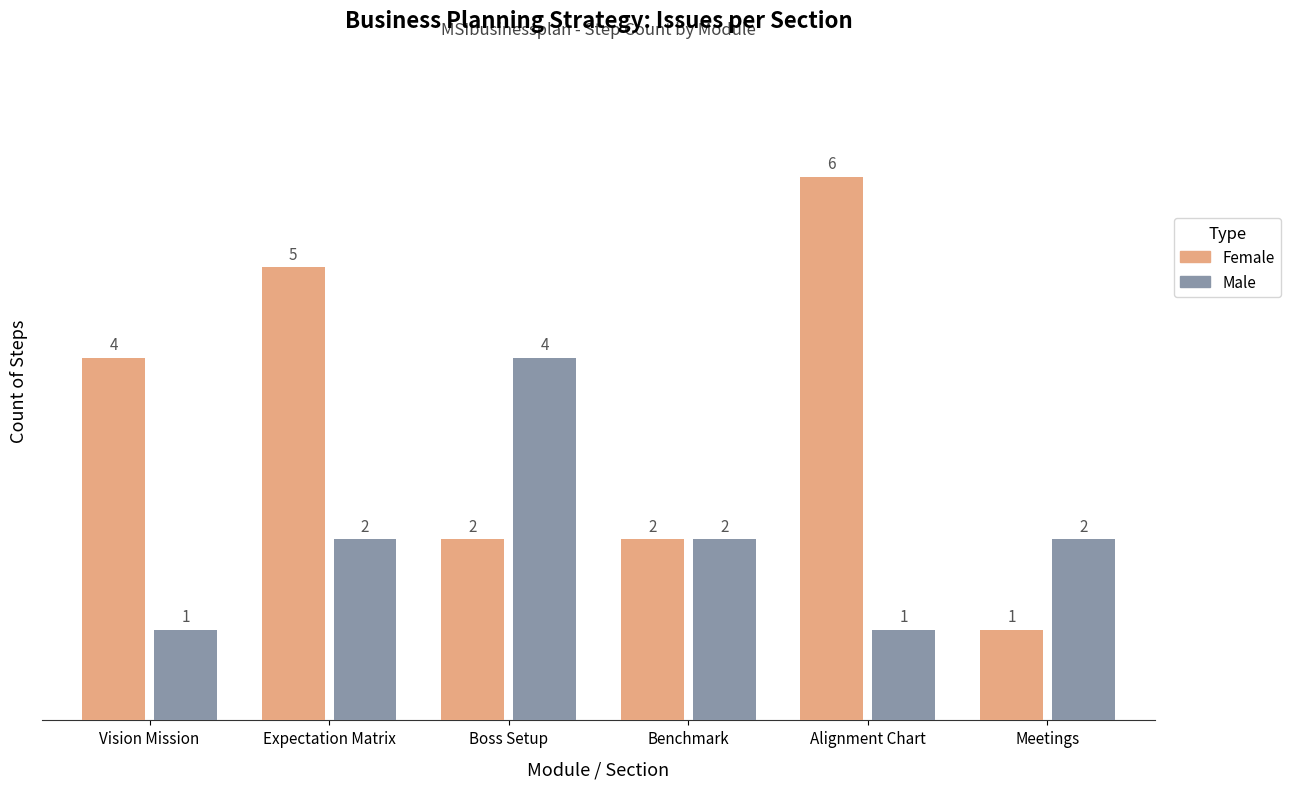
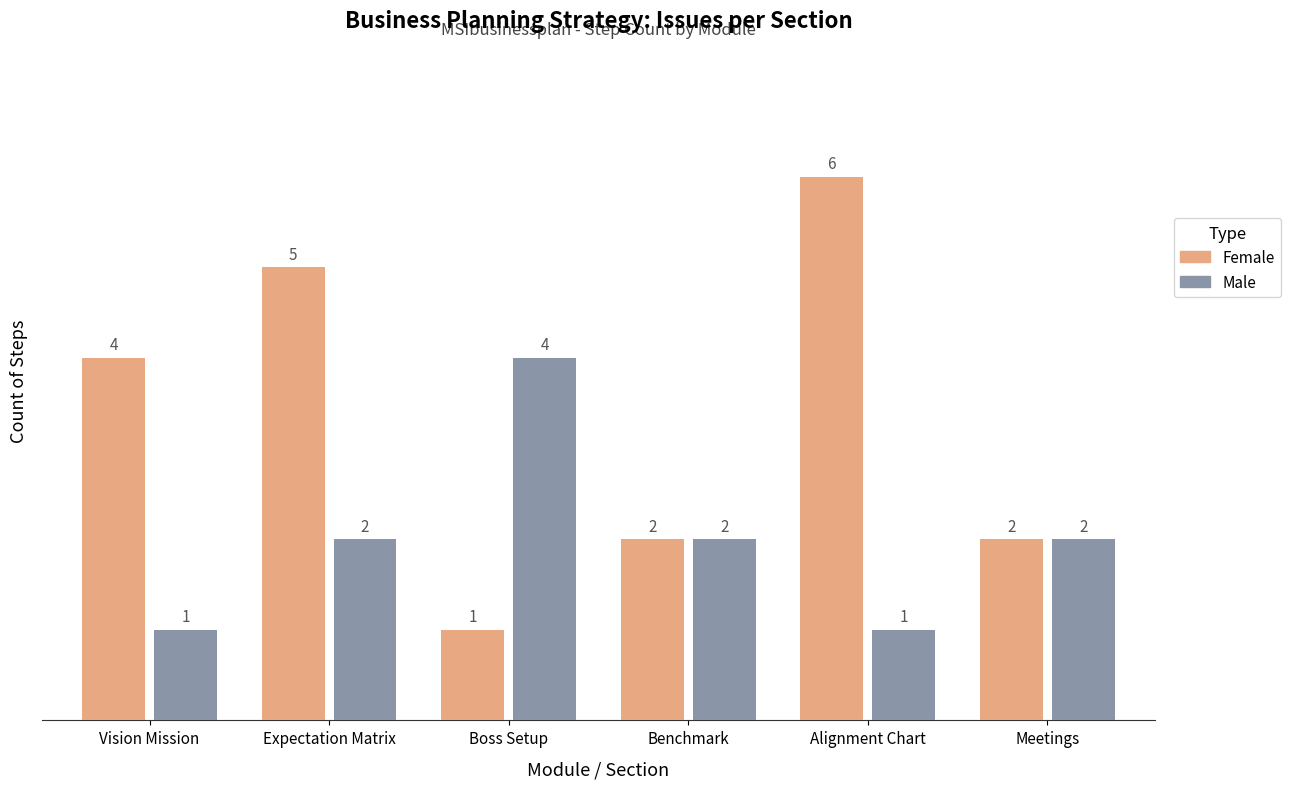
Female, Boss Setup: 2 -> 1
Female, Meetings: 1 -> 2
